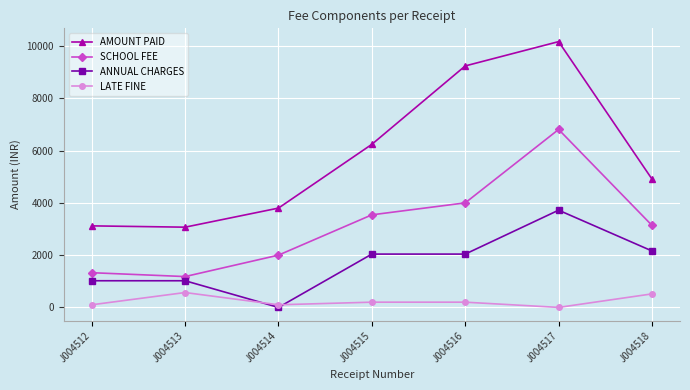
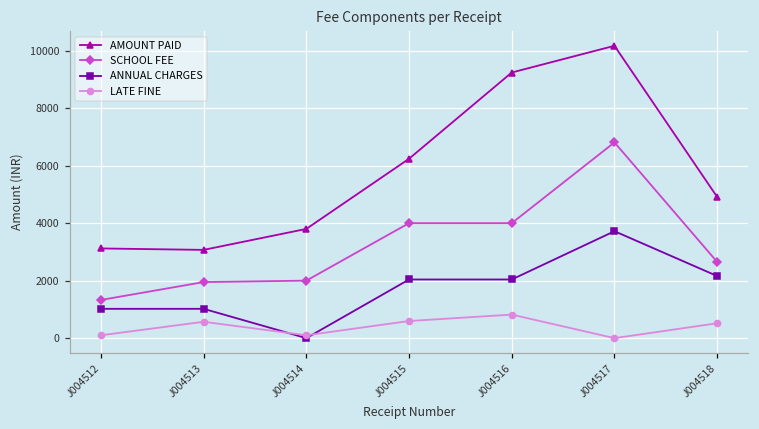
SCHOOL FEE, J004513: 1200 -> 2000
SCHOOL FEE, J004515: 3500 -> 4000
LATE FINE, J004515: 200 -> 600
LATE FINE, J004516: 200 -> 800
SCHOOL FEE, J004518: 3100 -> 2700
